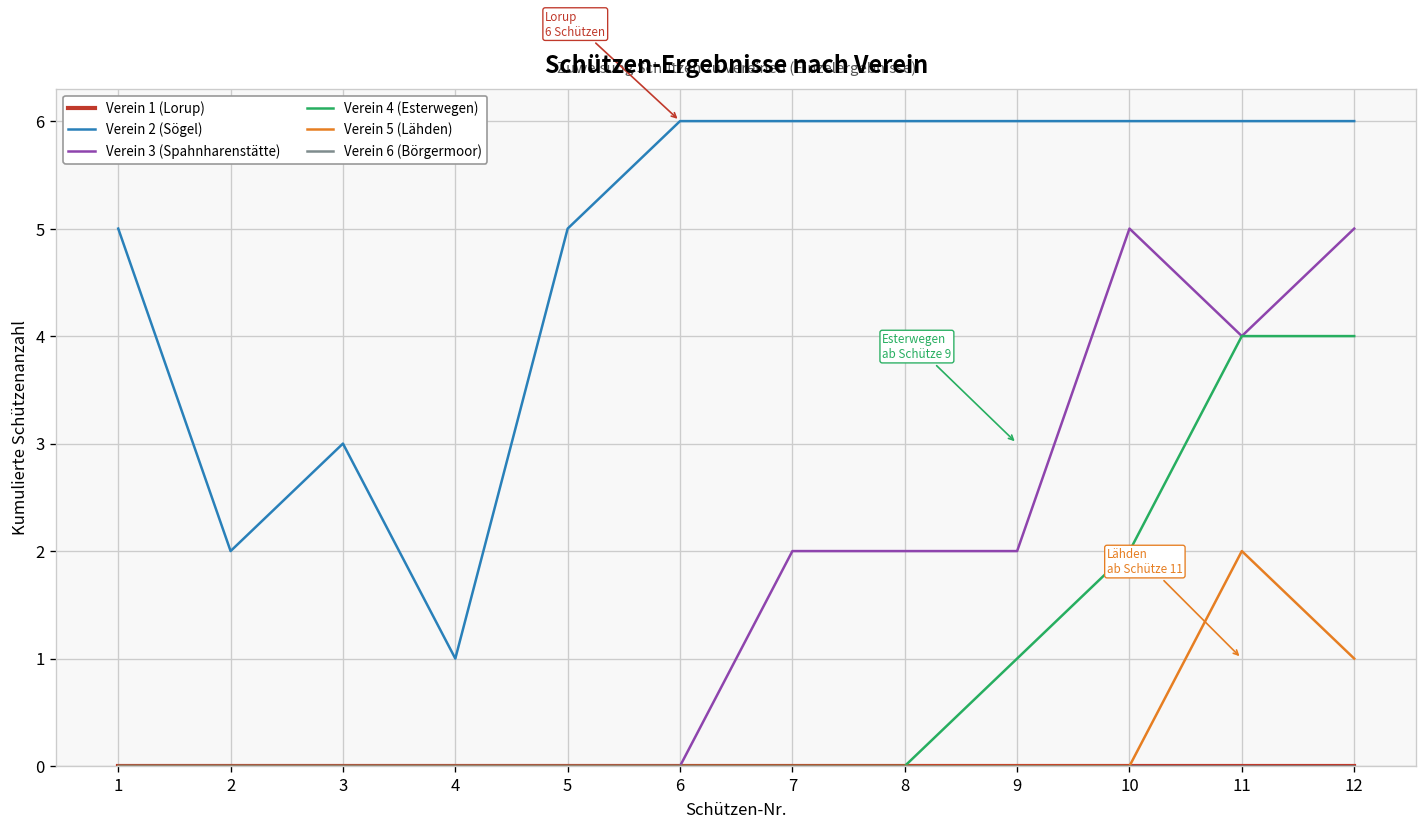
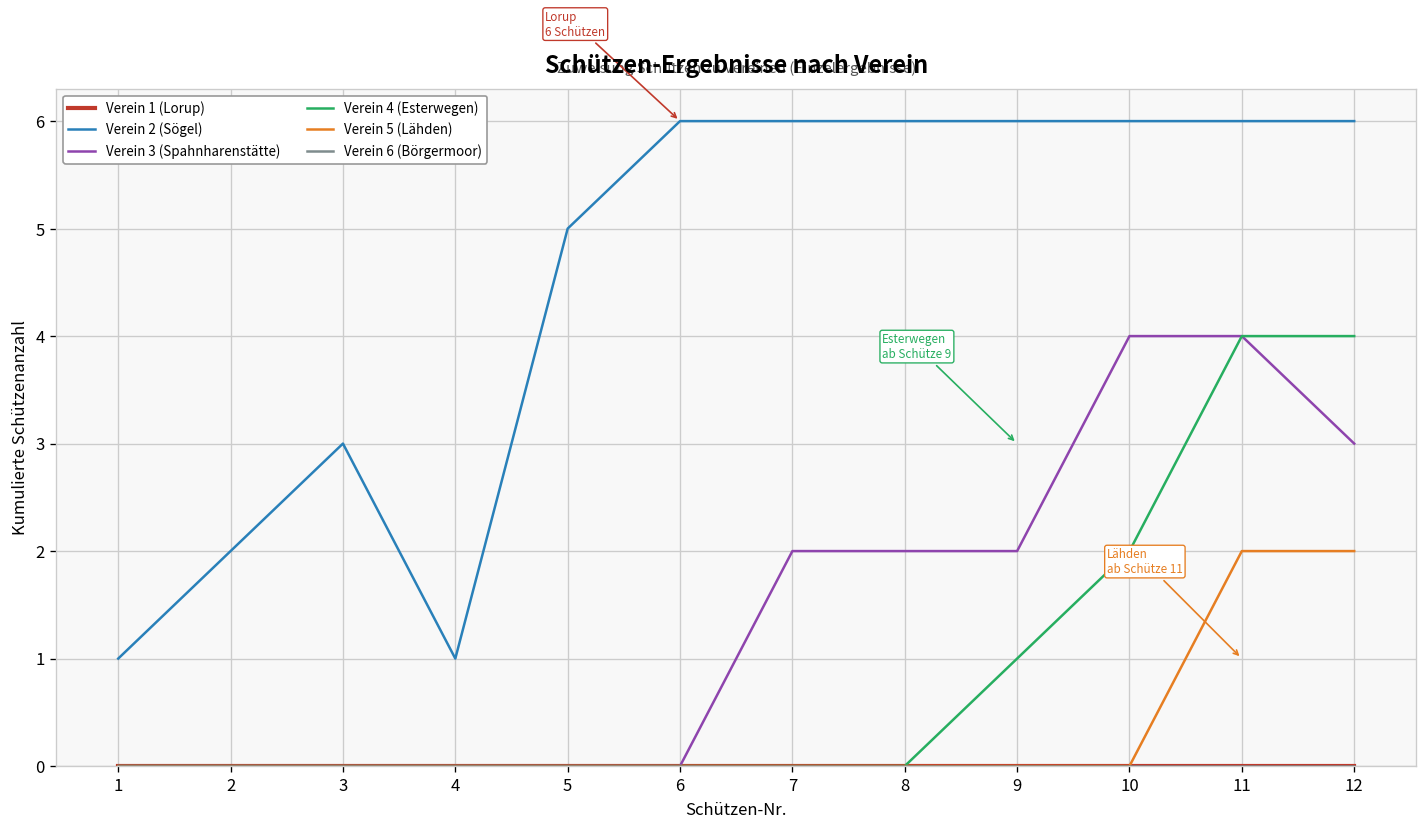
Verein 2 (Sögel), 1: 5 -> 1
Verein 3 (Spahnharenstätte), 10: 5 -> 4
Verein 3 (Spahnharenstätte), 12: 5 -> 3
Verein 5 (Lähden), 12: 1 -> 2
